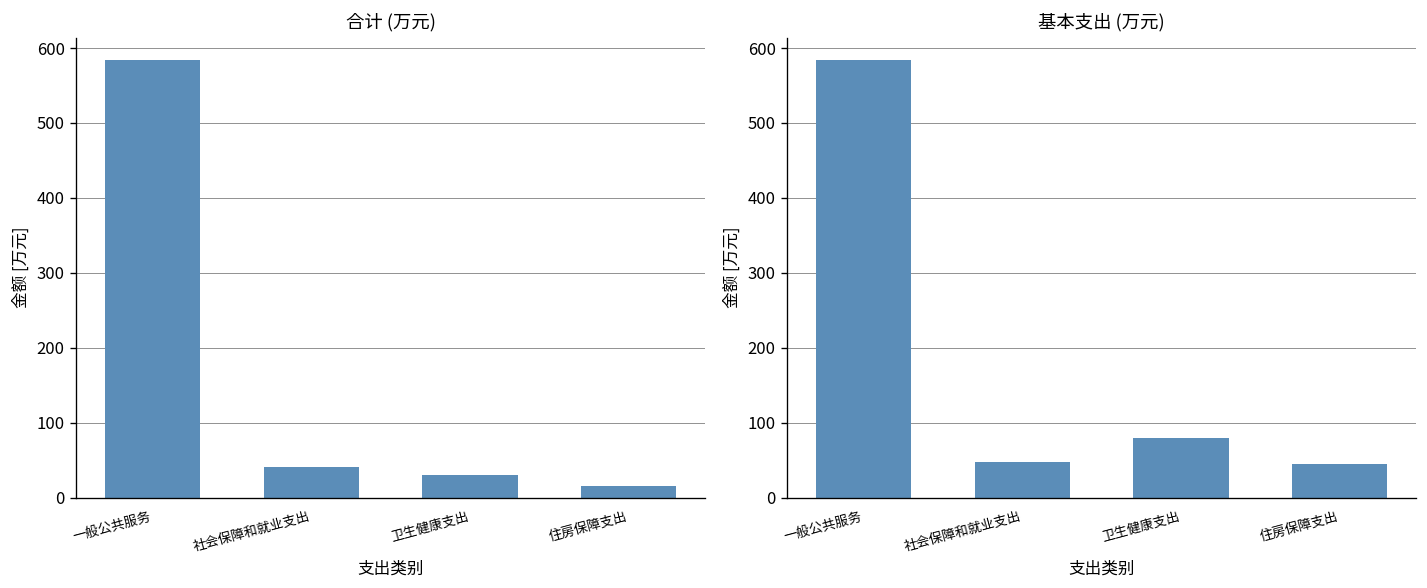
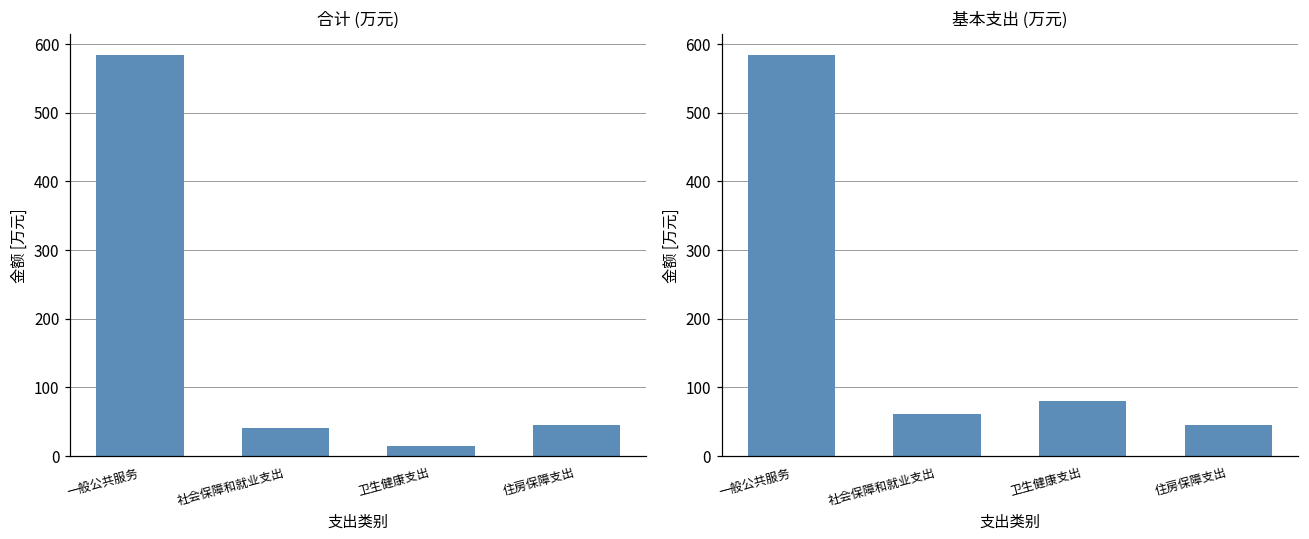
合计 (万元), 卫生健康支出: 30 -> 10
合计 (万元), 住房保障支出: 20 -> 50
基本支出 (万元), 社会保障和就业支出: 50 -> 60
